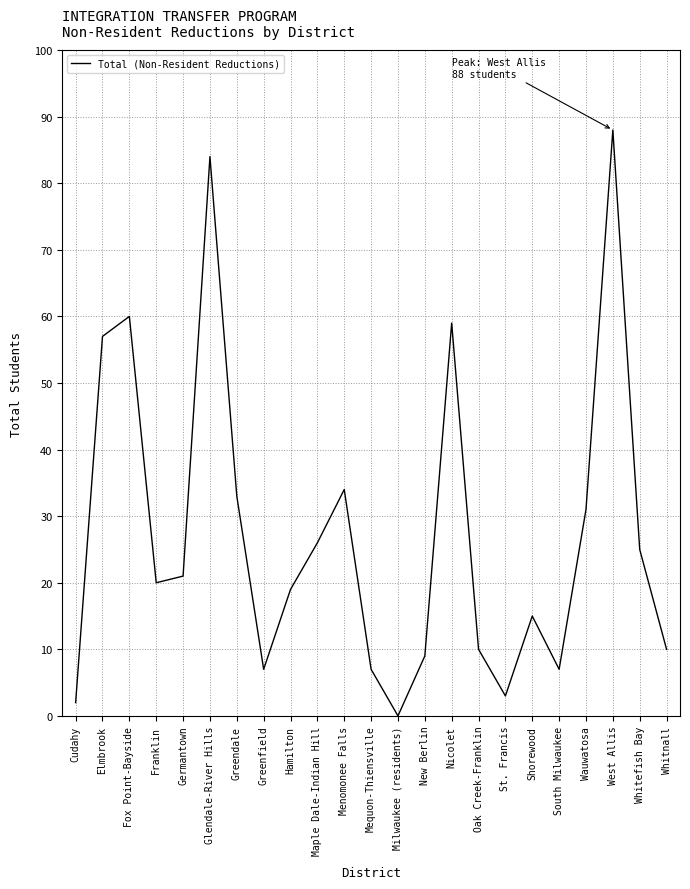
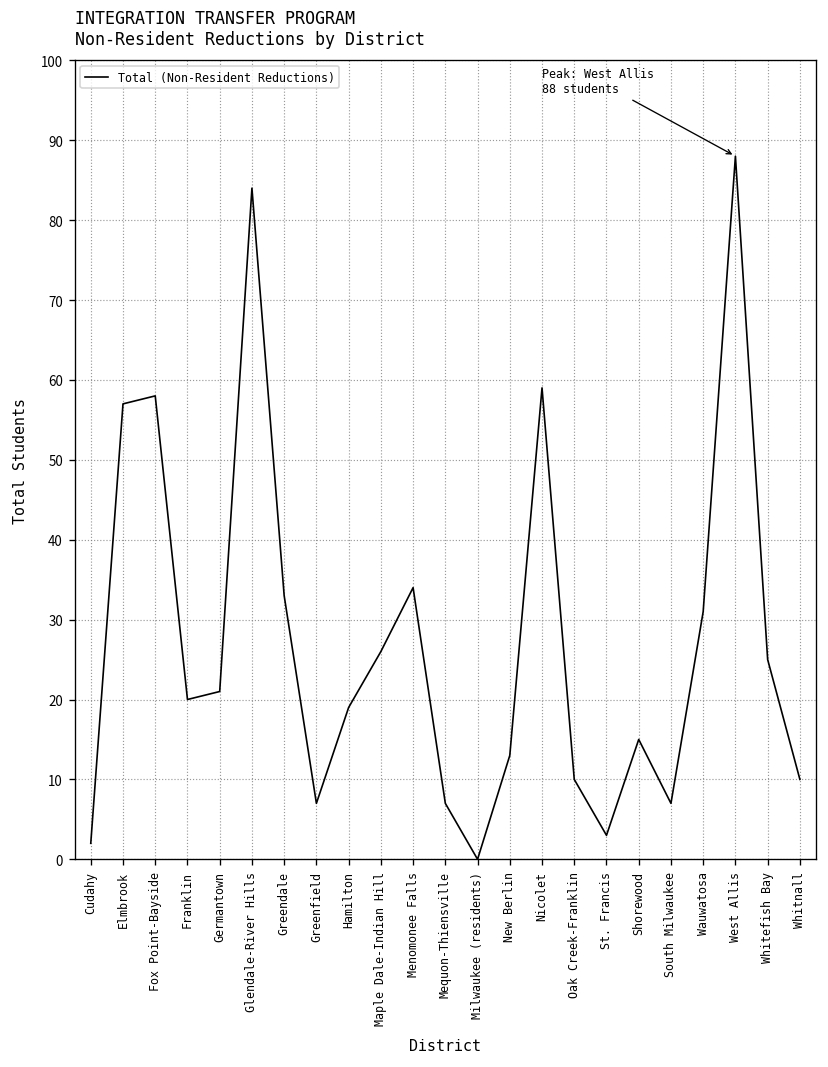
Fox Point-Bayside: 60 -> 58
New Berlin: 9 -> 13
